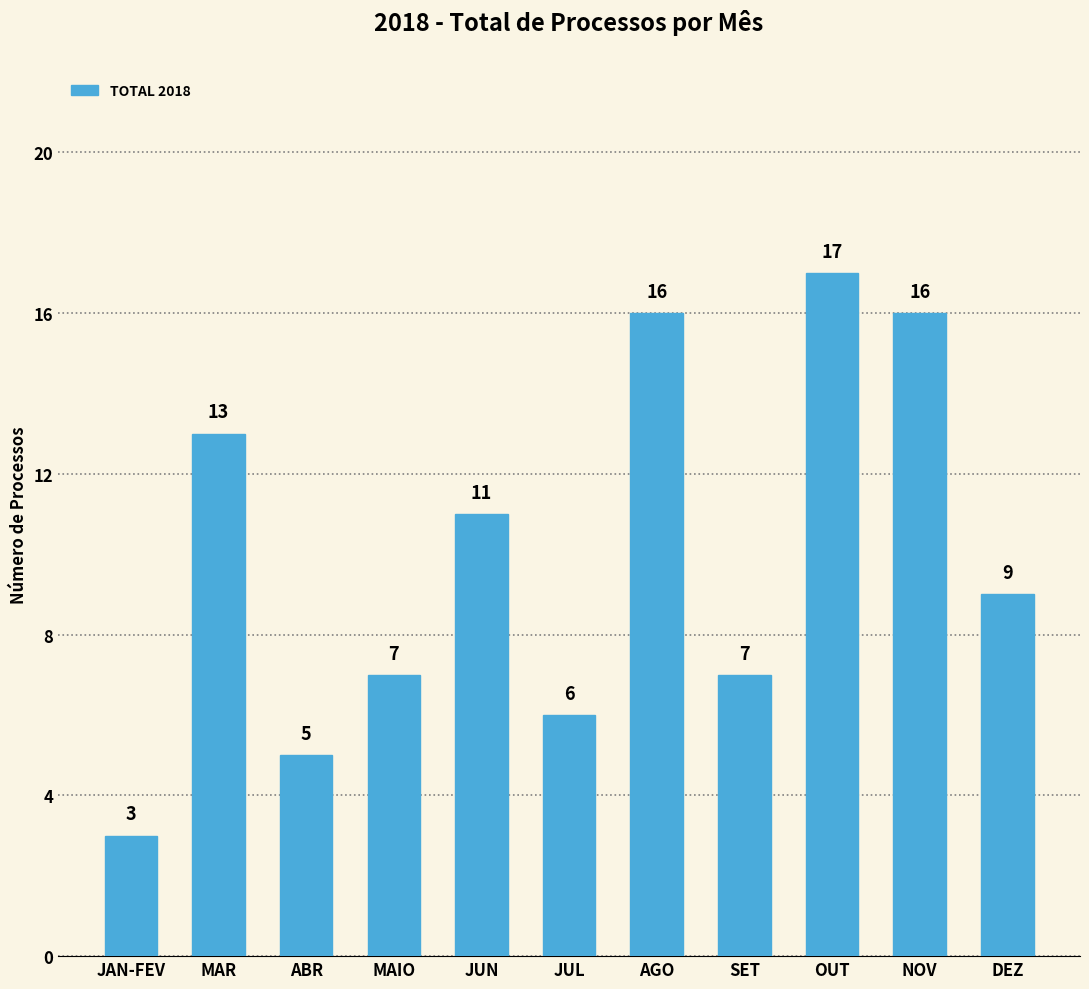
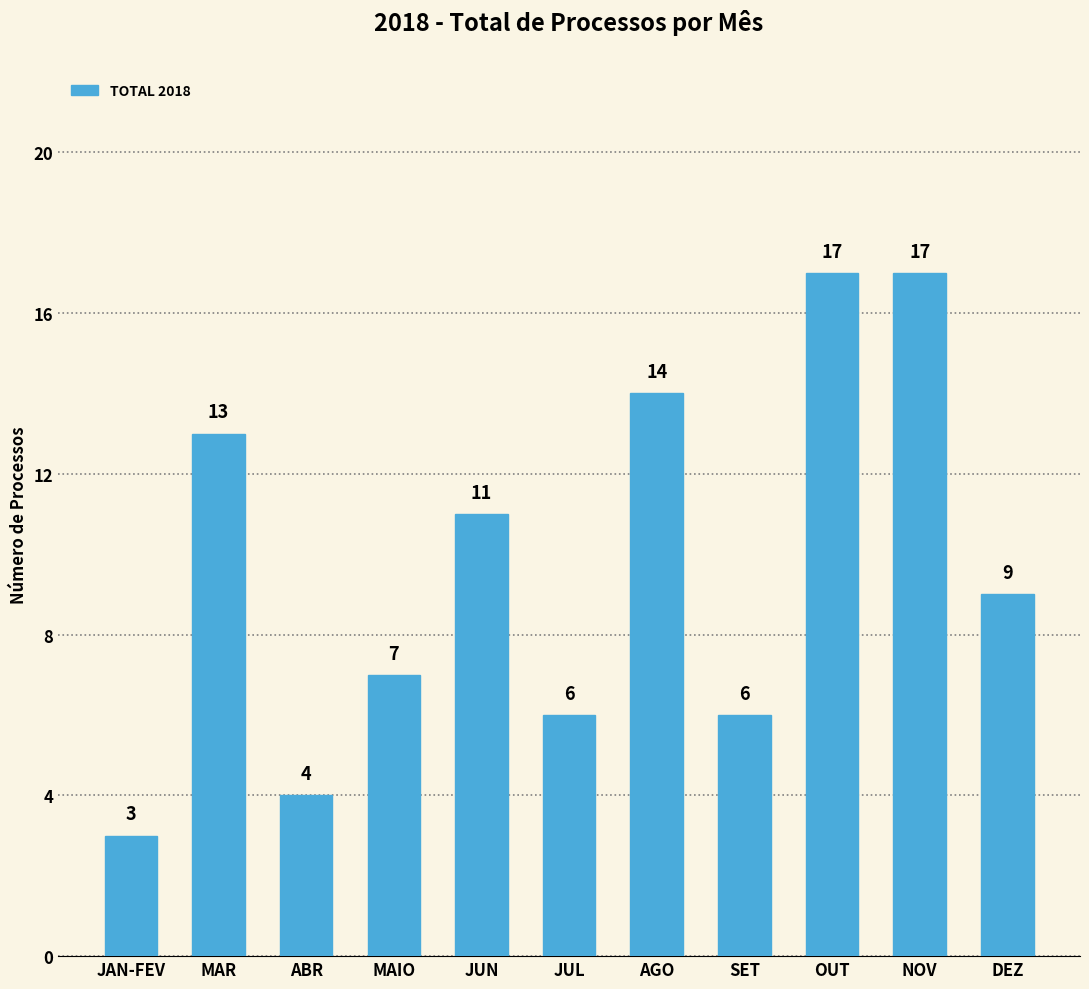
ABR: 5 -> 4
AGO: 16 -> 14
SET: 7 -> 6
NOV: 16 -> 17
